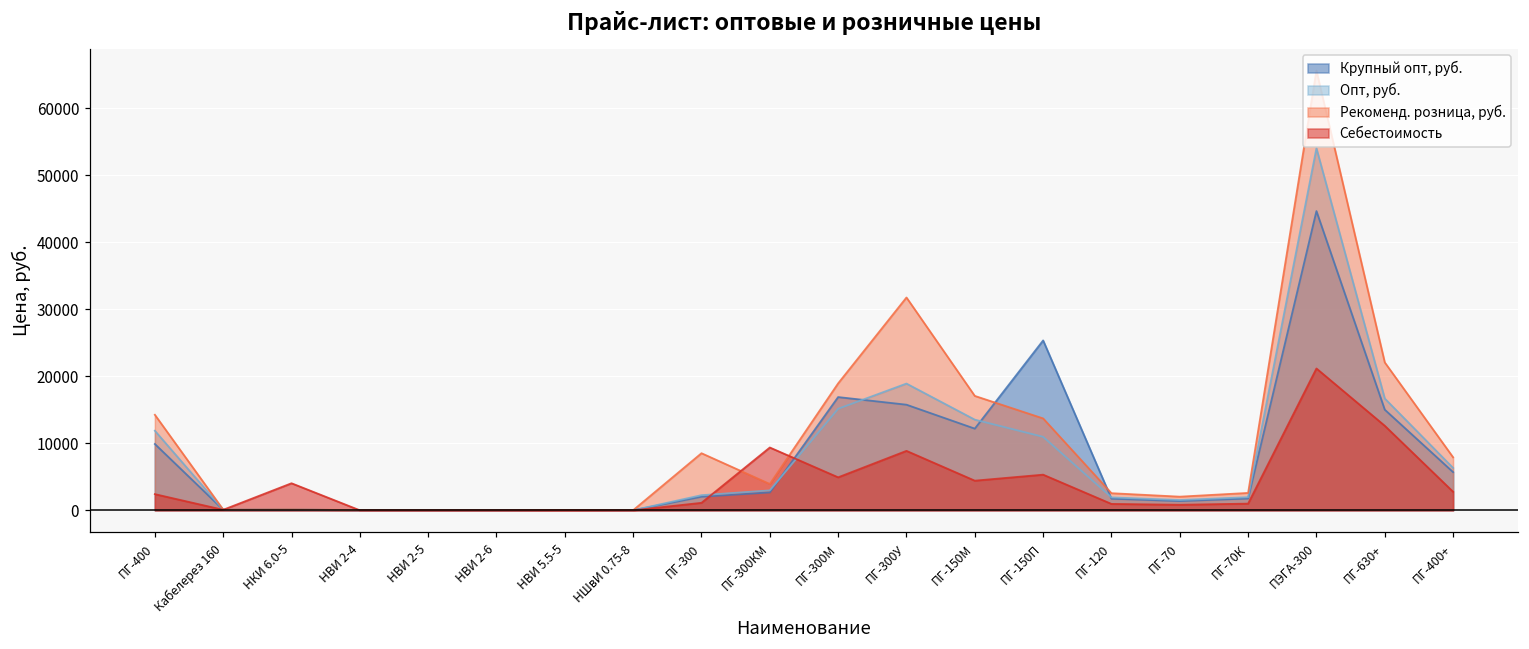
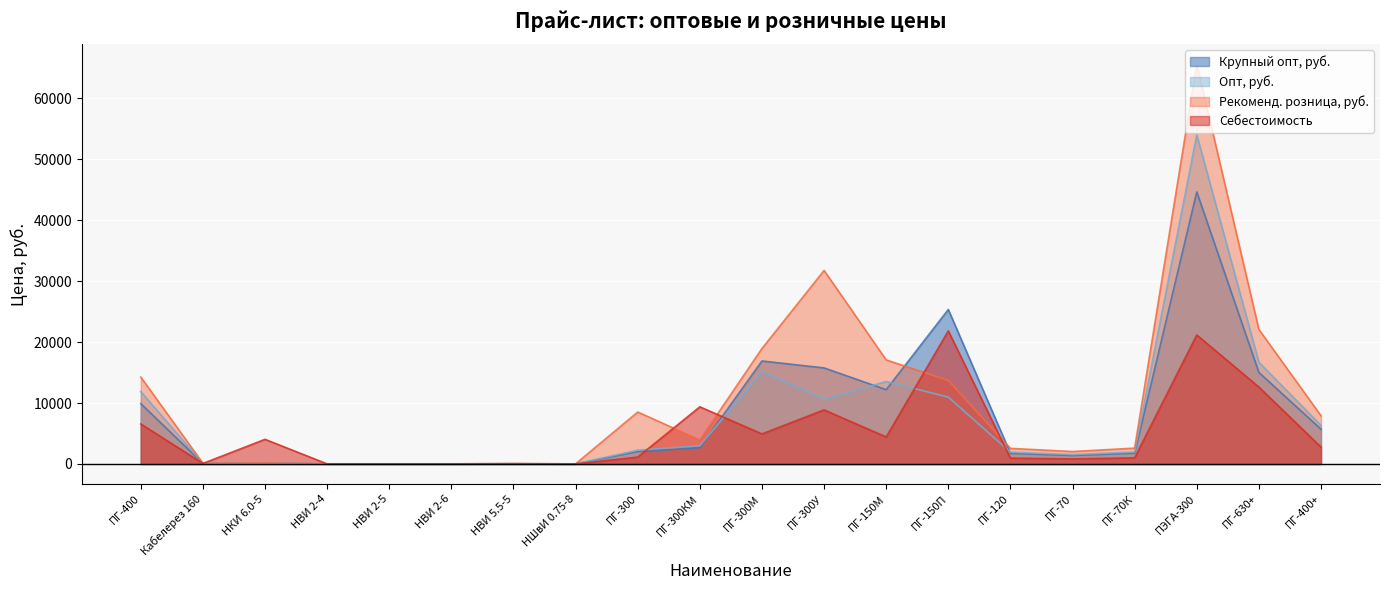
Себестоимость, ПГ-400: 2000 -> 7000
Опт, руб., ПГ-300У: 19000 -> 11000
Себестоимость, ПГ-150П: 5000 -> 22000
